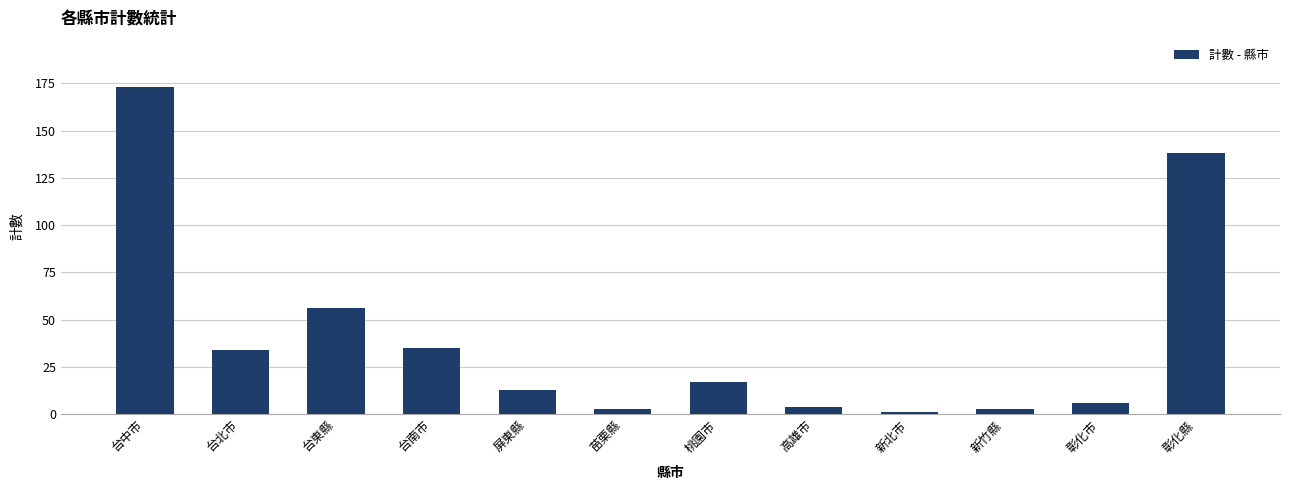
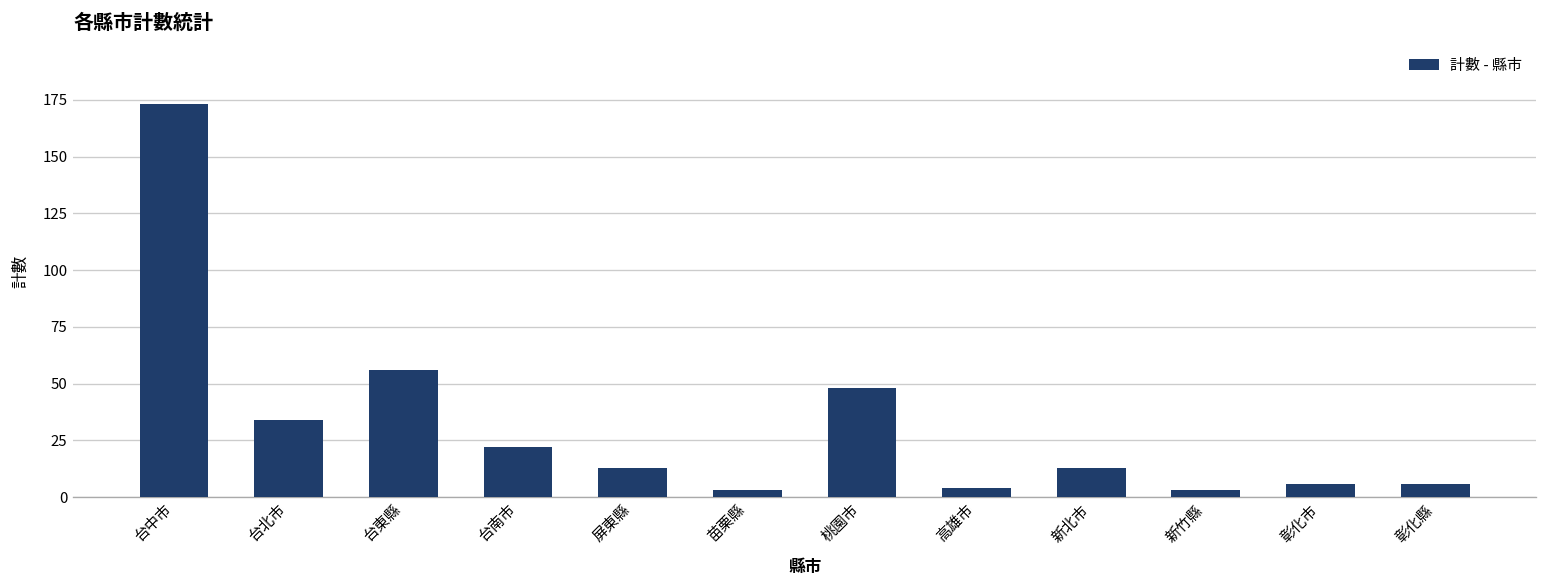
台南市: 35 -> 22
桃園市: 17 -> 48
新北市: 1 -> 13
彰化縣: 138 -> 6
